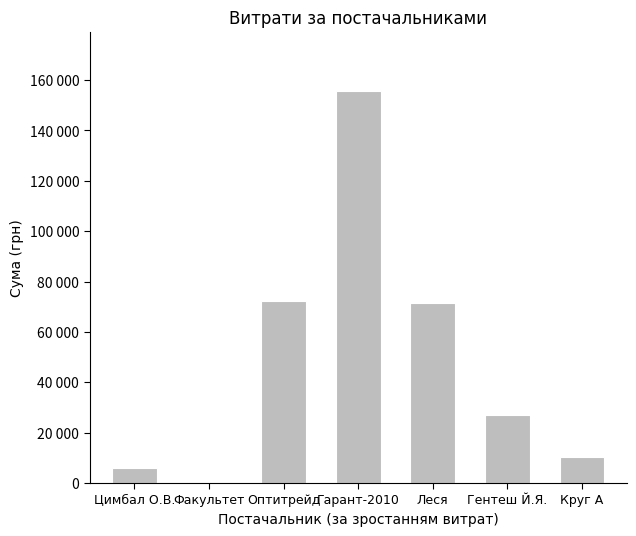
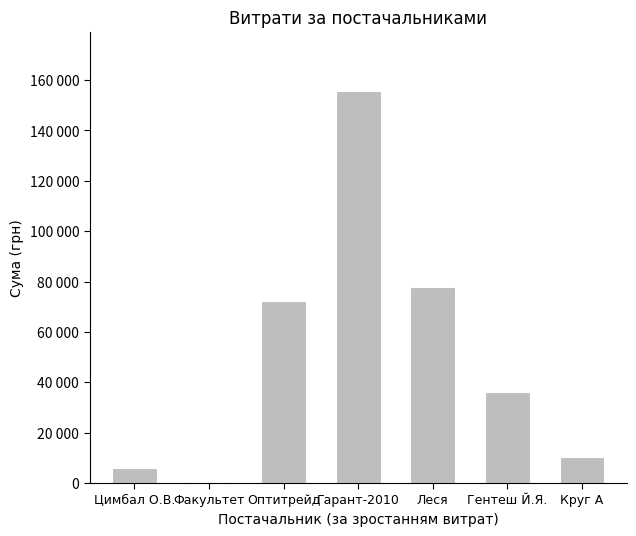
Леся: 72000 -> 78000
Гентеш Й.Я.: 27000 -> 36000
